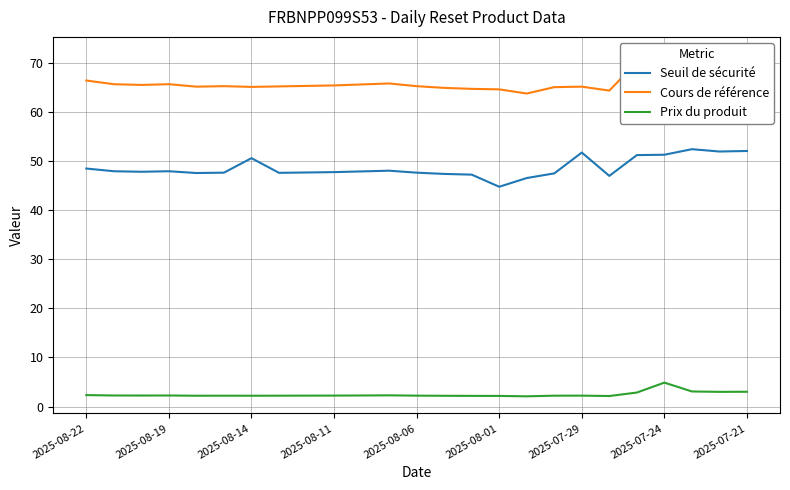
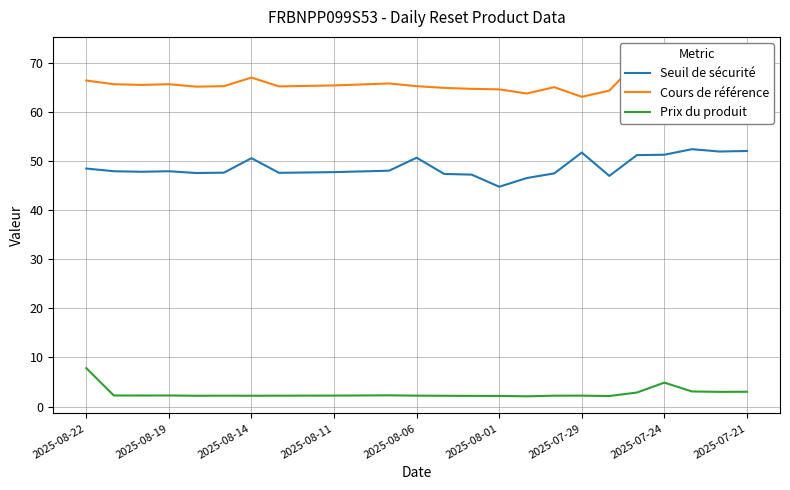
Prix du produit, 2025-08-22: 2 -> 8
Cours de référence, 2025-08-14: 65 -> 67
Seuil de sécurité, 2025-08-06: 48 -> 51
Cours de référence, 2025-07-29: 65 -> 63
